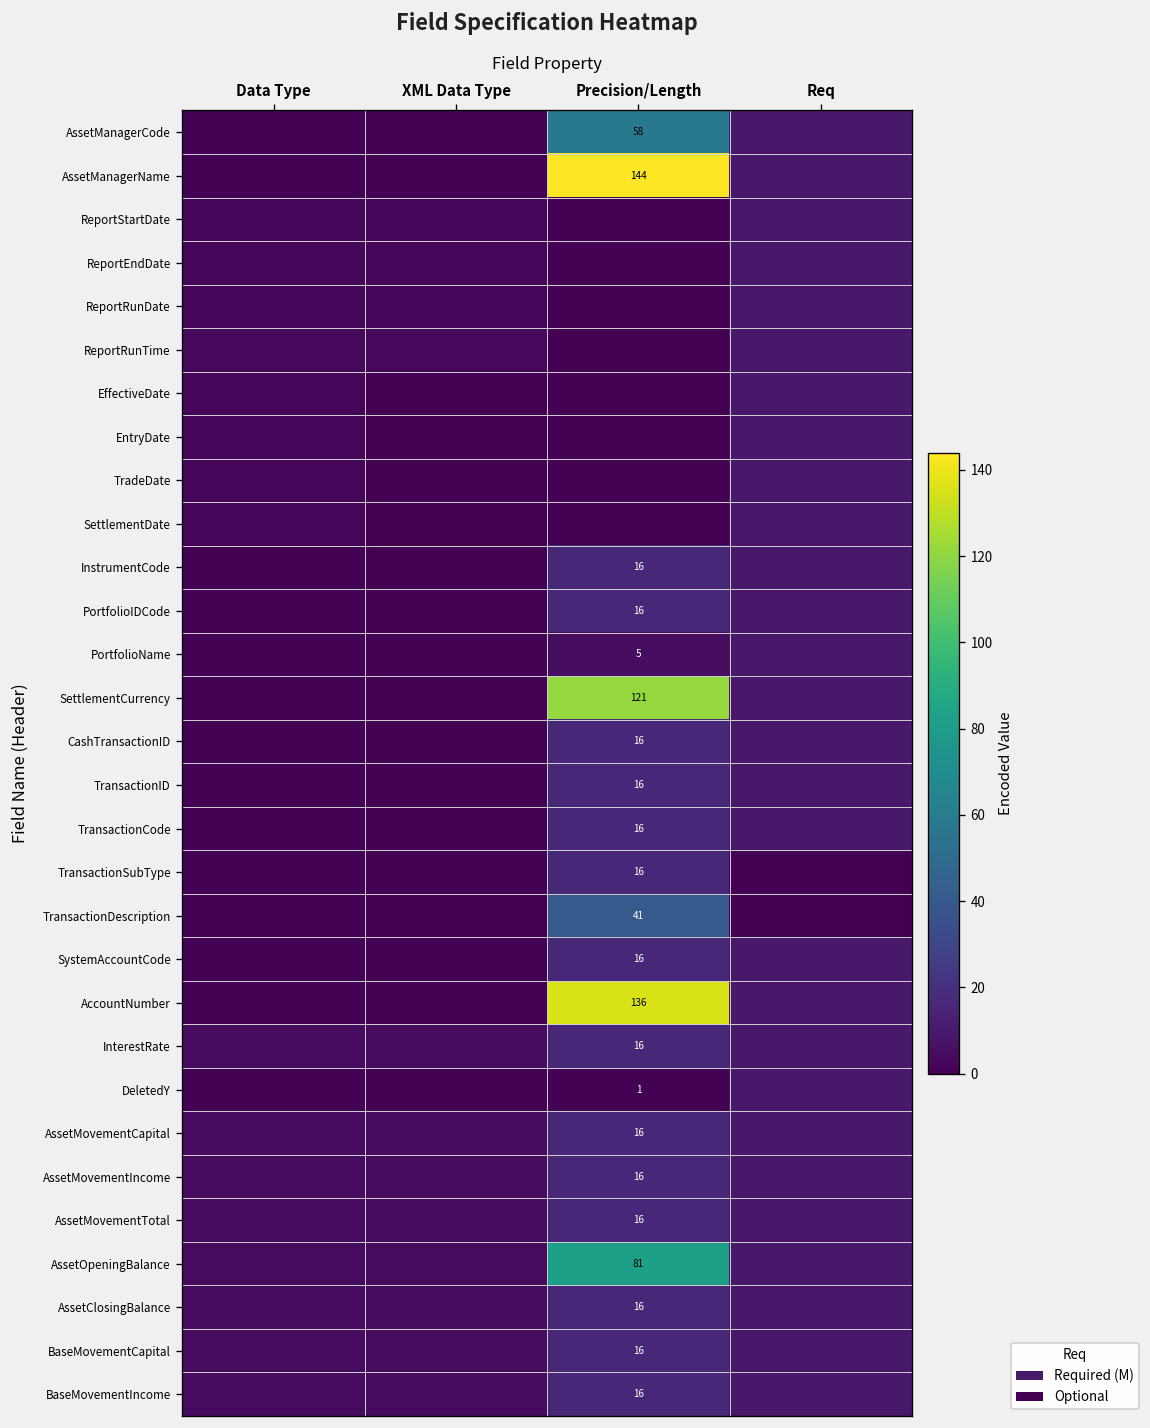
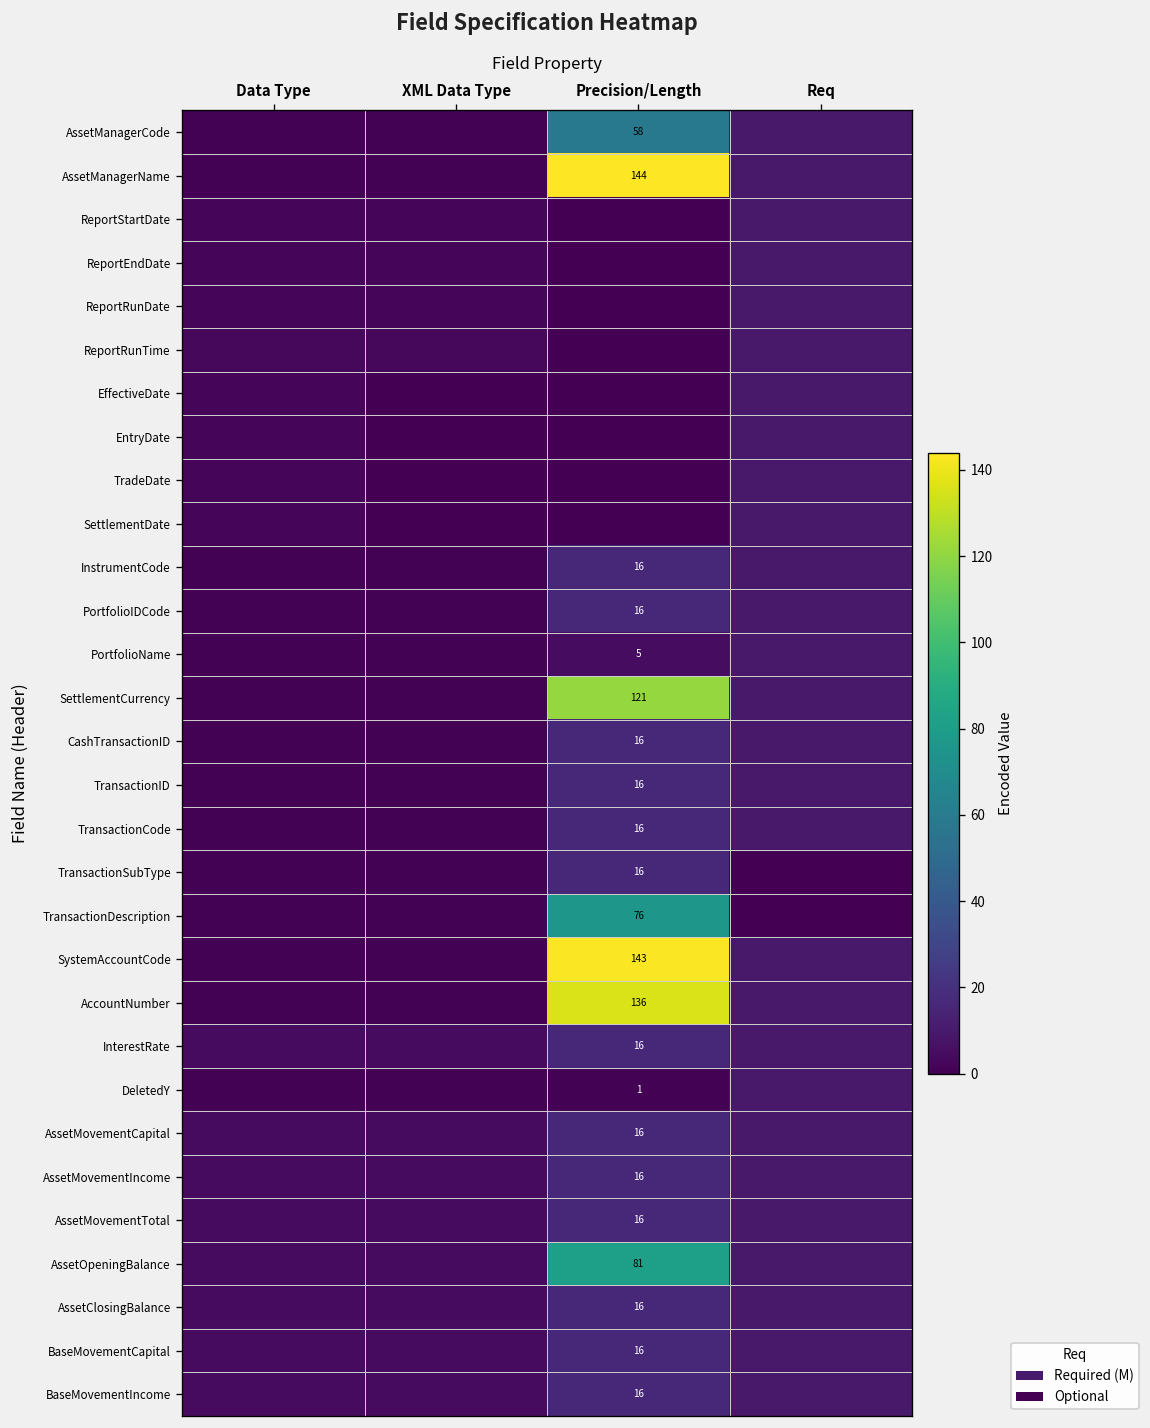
TransactionDescription, Precision/Length: 41 -> 76
SystemAccountCode, Precision/Length: 16 -> 143
